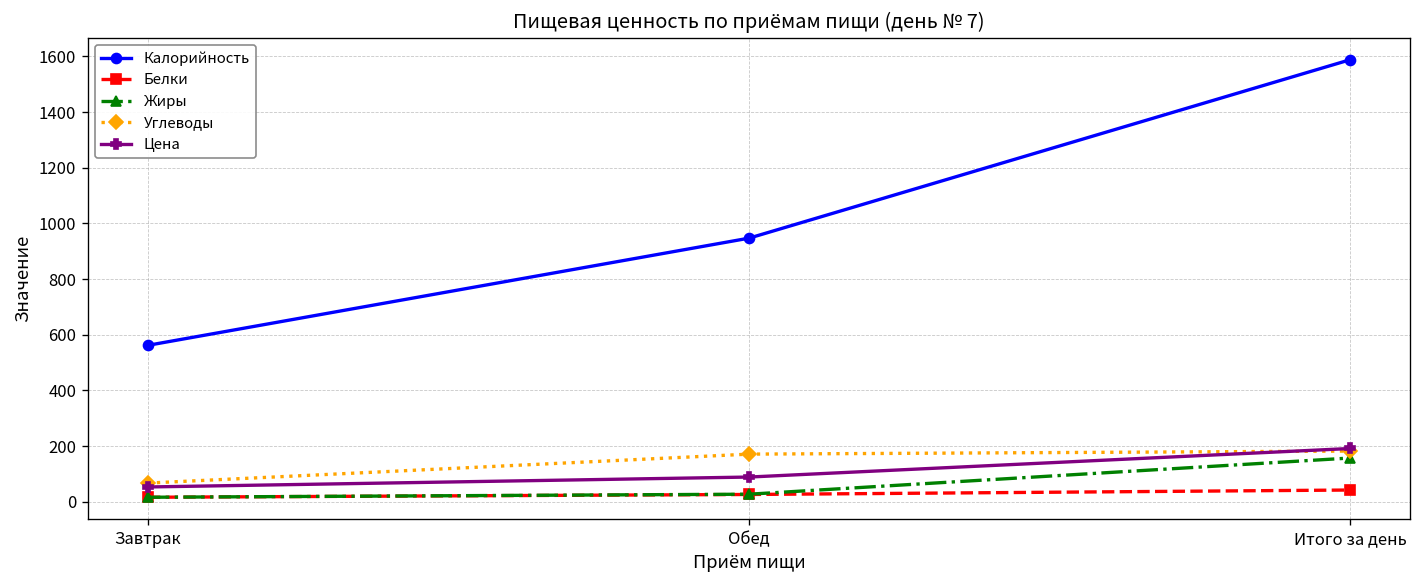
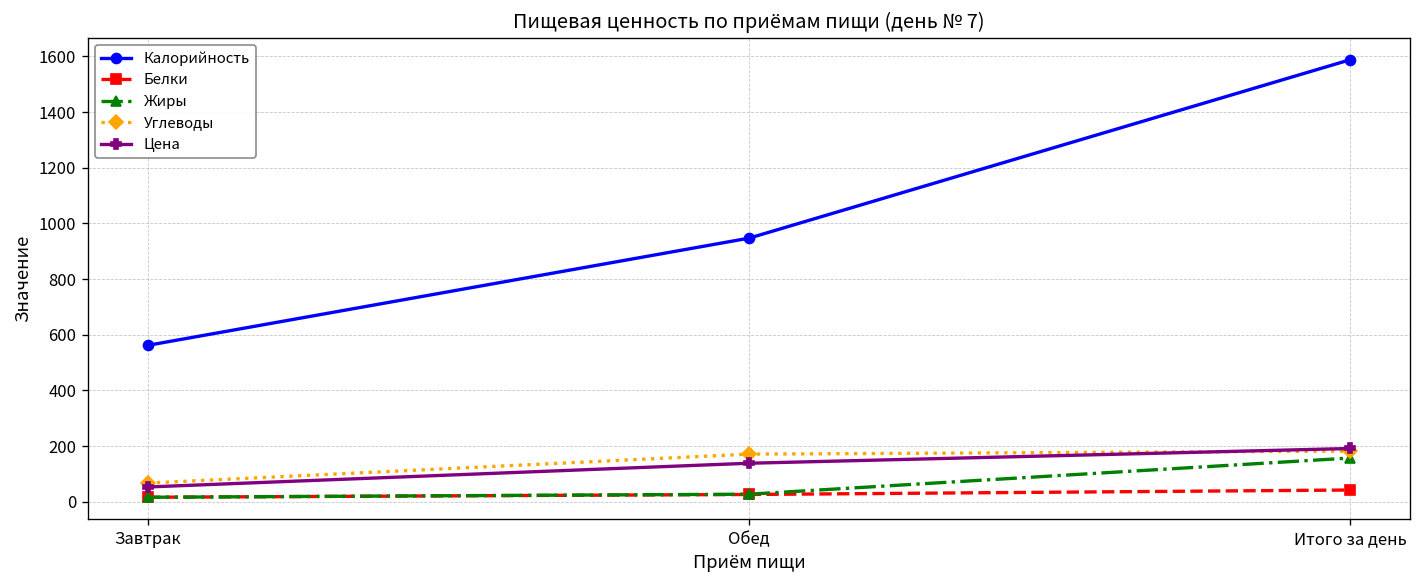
Цена, Обед: 90 -> 140
